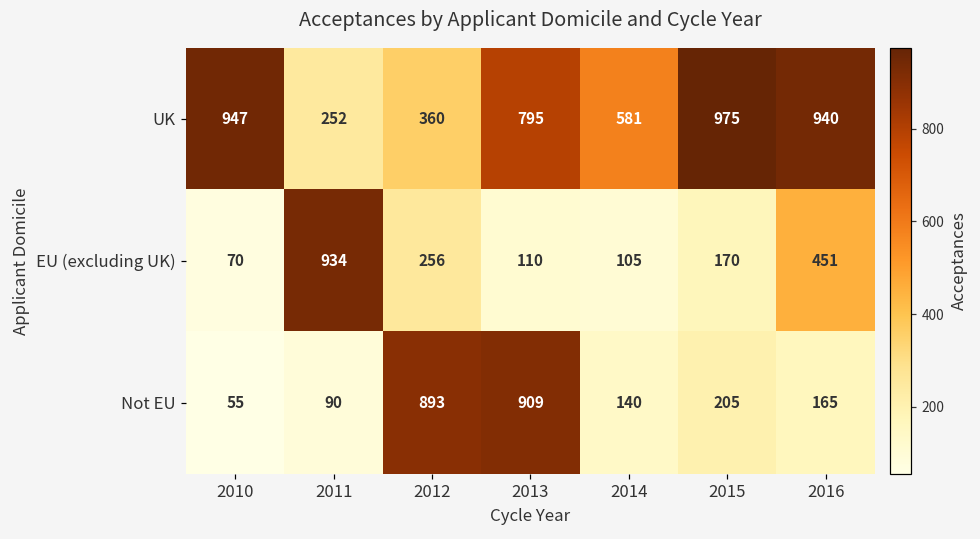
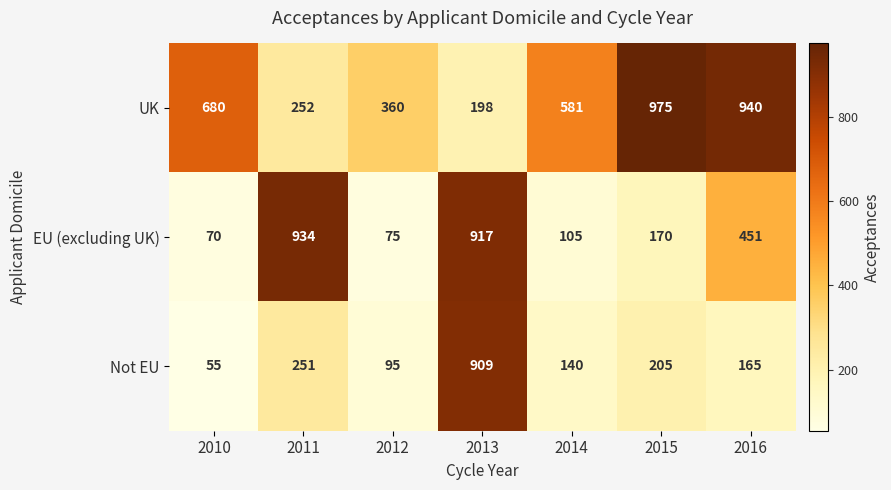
UK, 2010: 947 -> 680
UK, 2013: 795 -> 198
EU (excluding UK), 2012: 256 -> 75
EU (excluding UK), 2013: 110 -> 917
Not EU, 2011: 90 -> 251
Not EU, 2012: 893 -> 95
